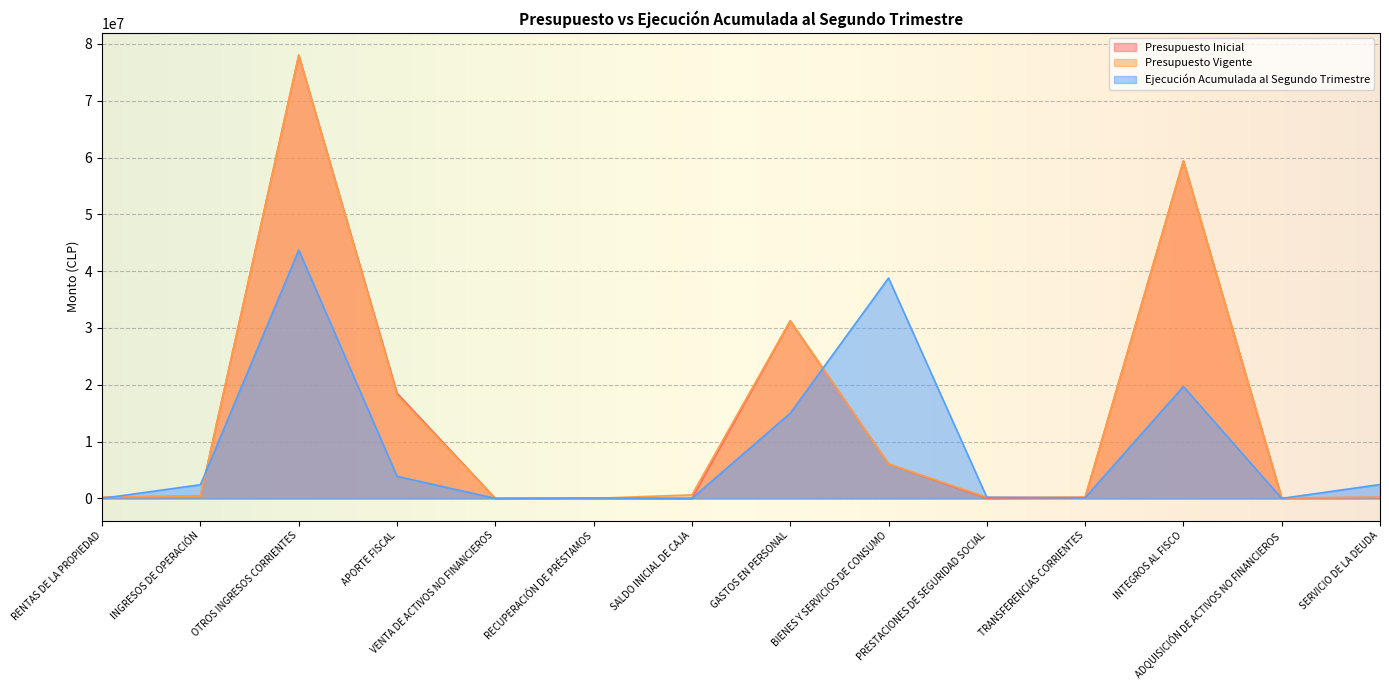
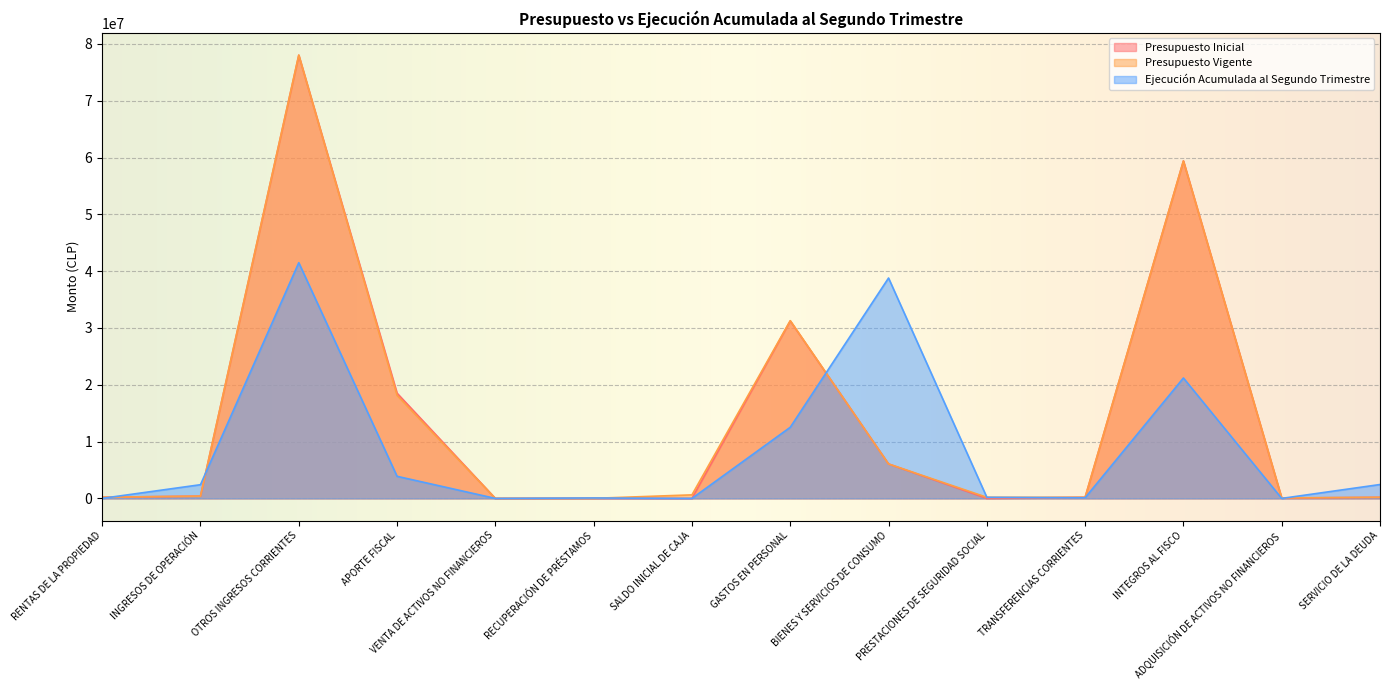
Ejecución Acumulada al Segundo Trimestre, OTROS INGRESOS CORRIENTES: 44000000 -> 41000000
Ejecución Acumulada al Segundo Trimestre, GASTOS EN PERSONAL: 15000000 -> 13000000
Ejecución Acumulada al Segundo Trimestre, INTEGROS AL FISCO: 20000000 -> 21000000
